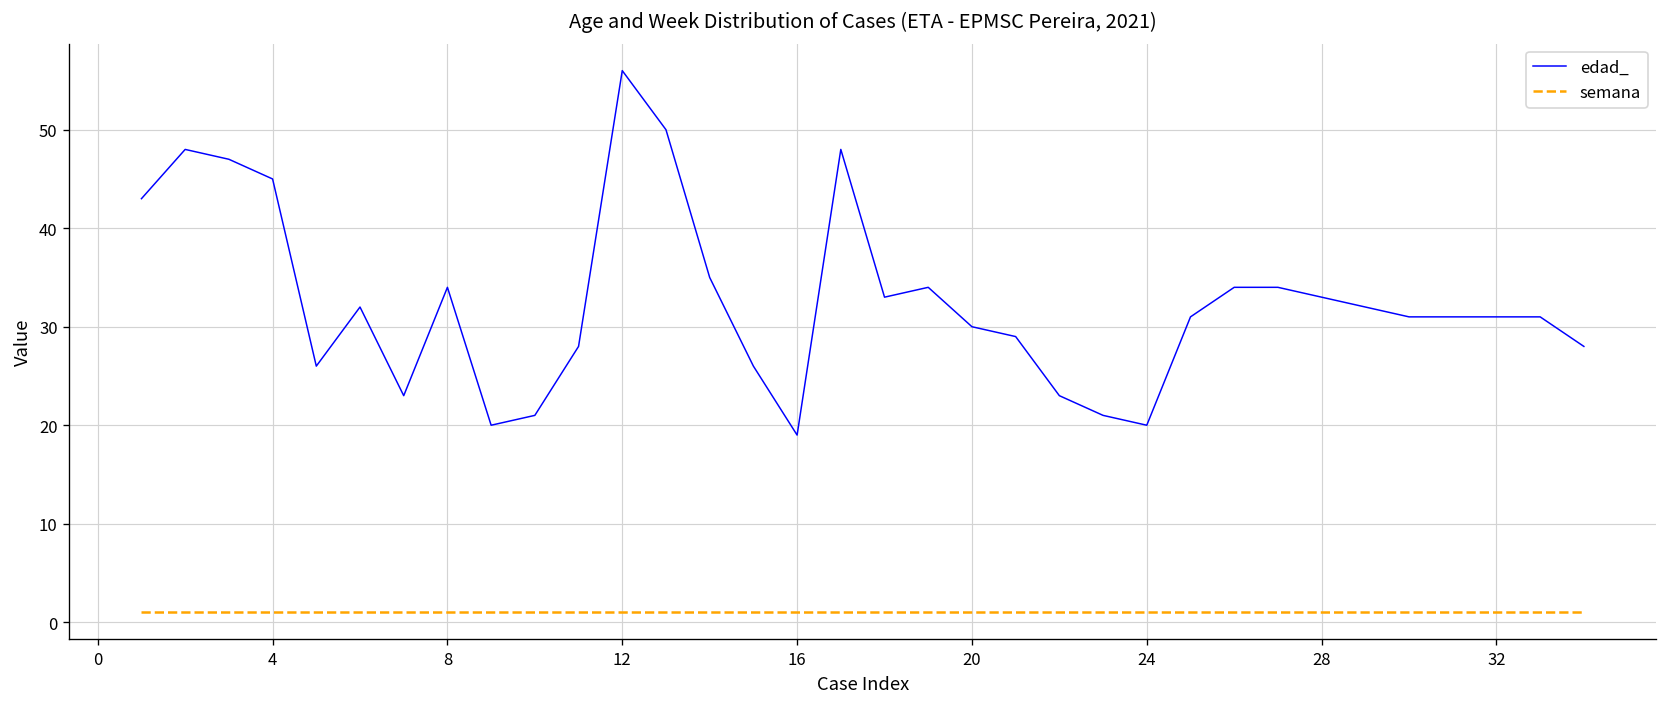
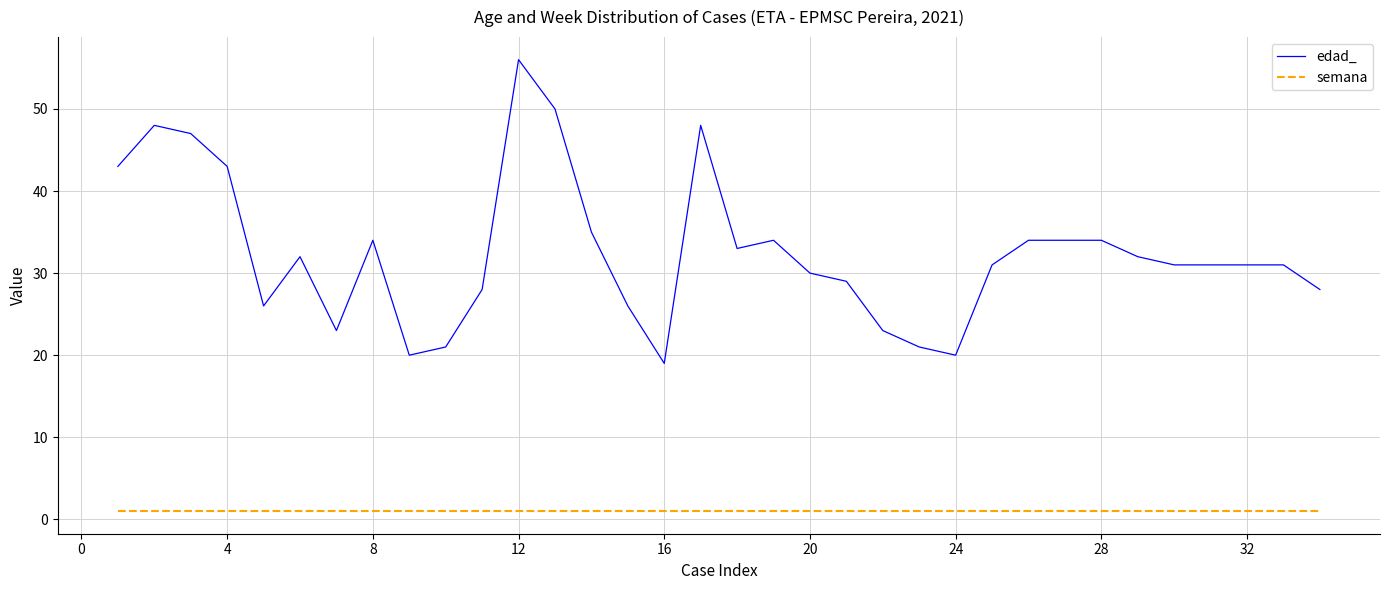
edad_, 4: 45 -> 43
edad_, 28: 33 -> 34
